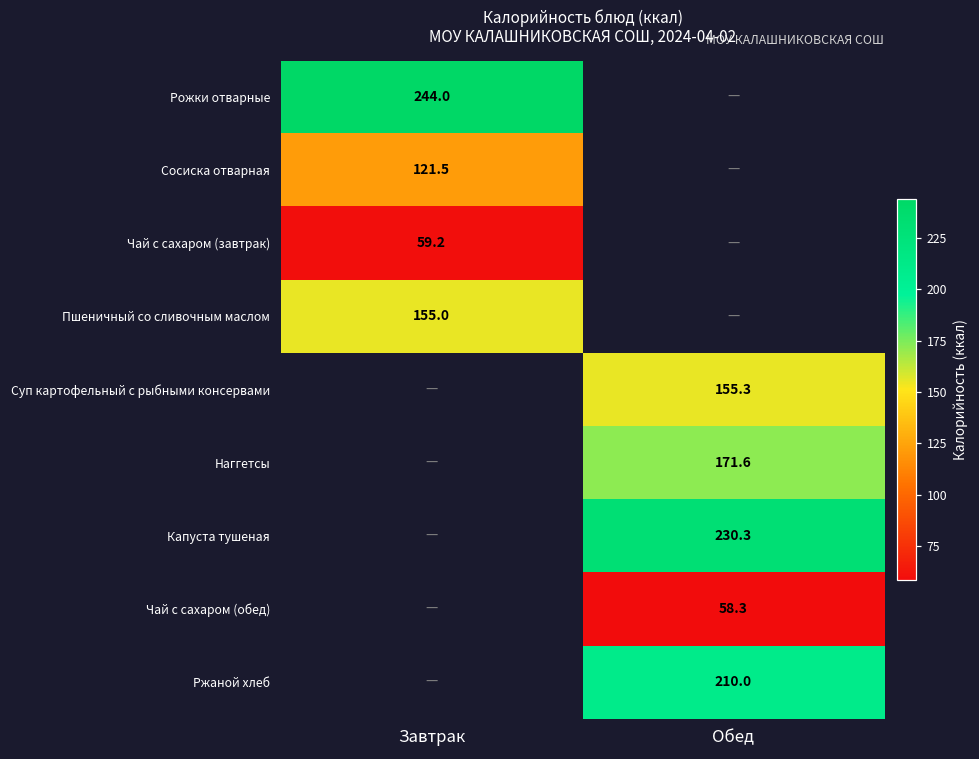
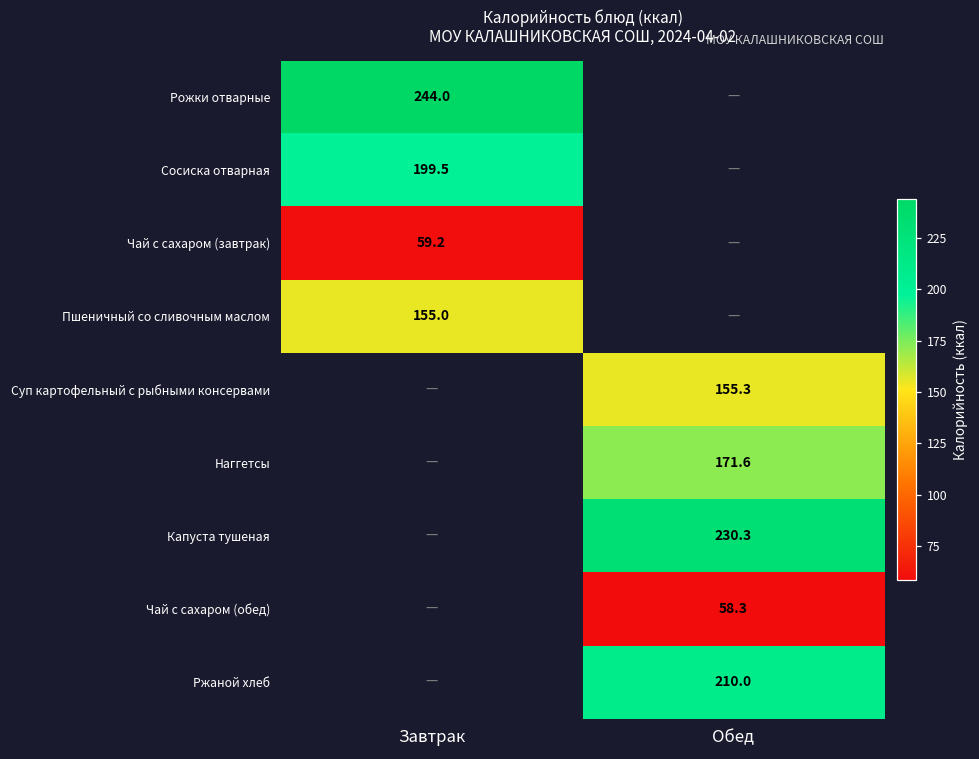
Сосиска отварная, Завтрак: 121.5 -> 199.5
